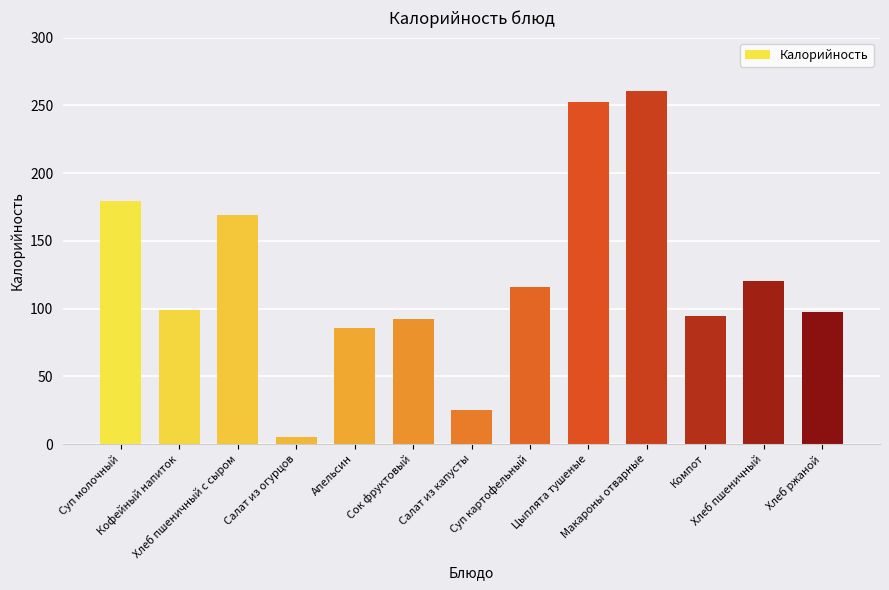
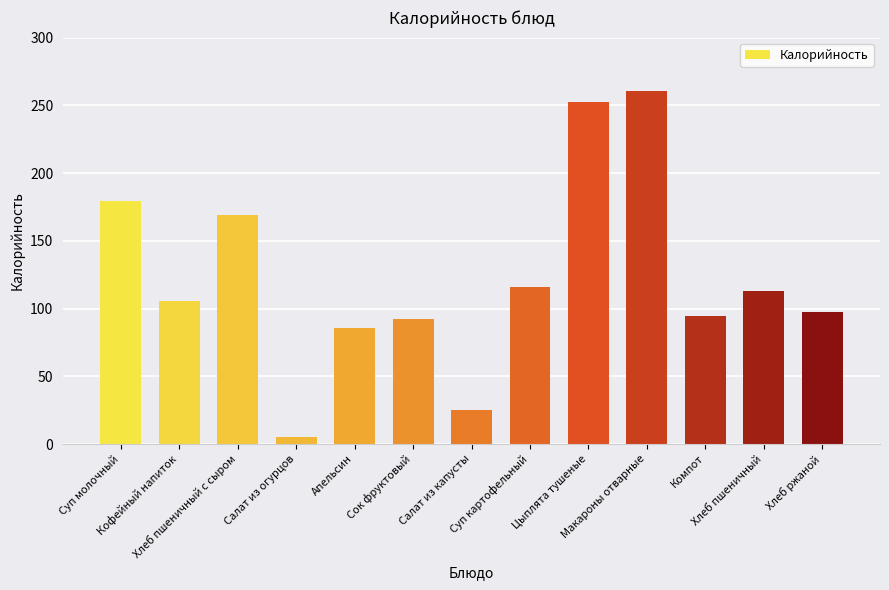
Кофейный напиток: 99 -> 105
Хлеб пшеничный: 120 -> 113
